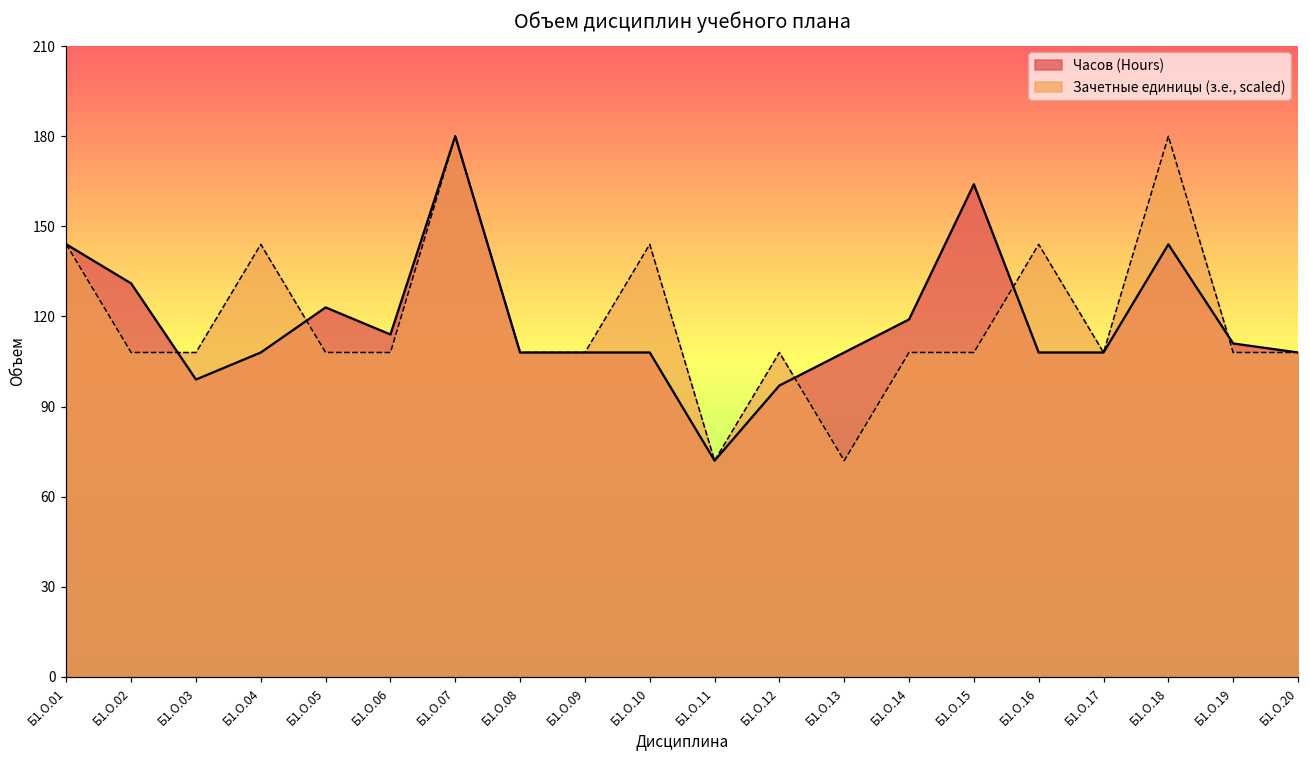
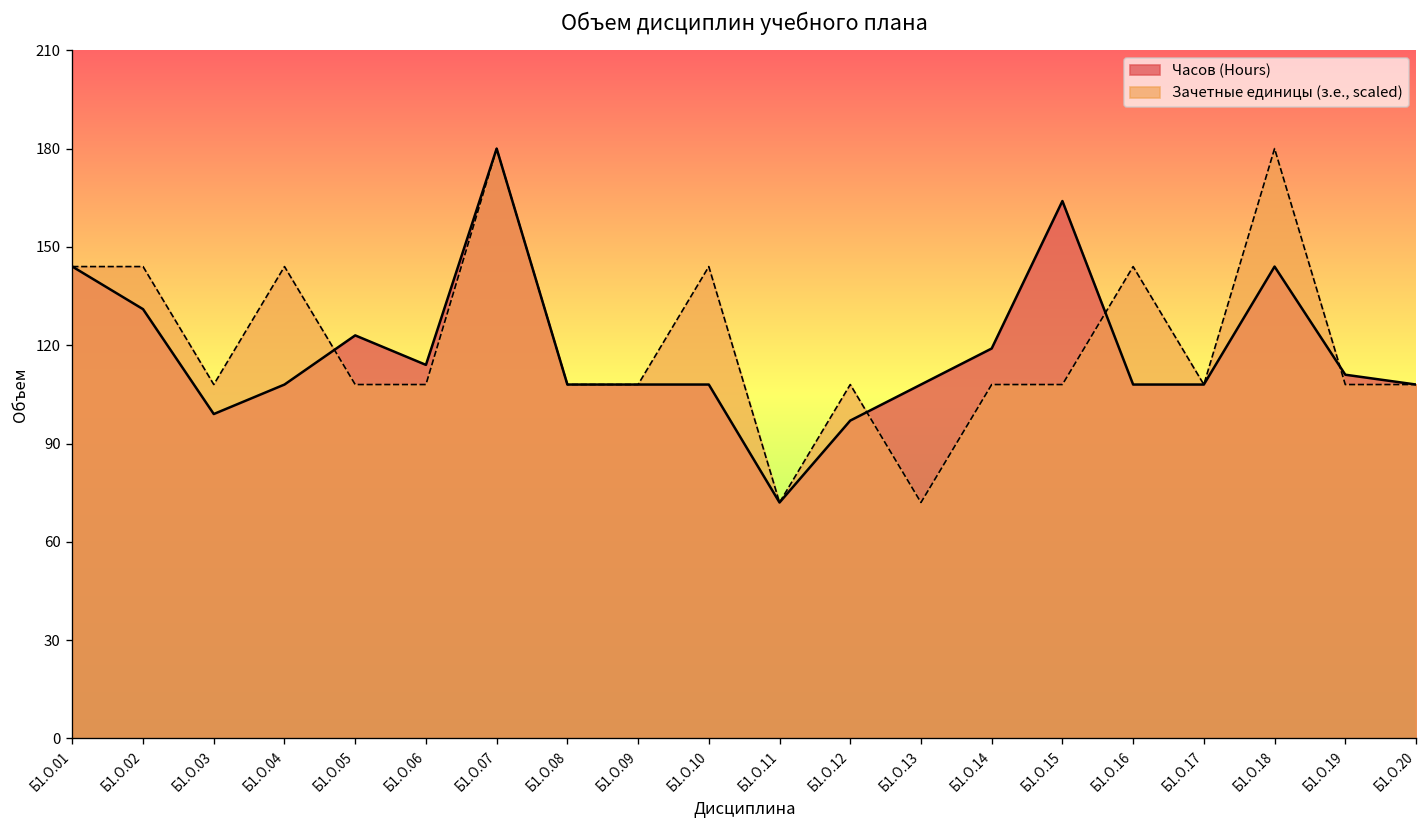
Зачетные единицы (з.е., scaled), Б1.О.02: 108 -> 144
